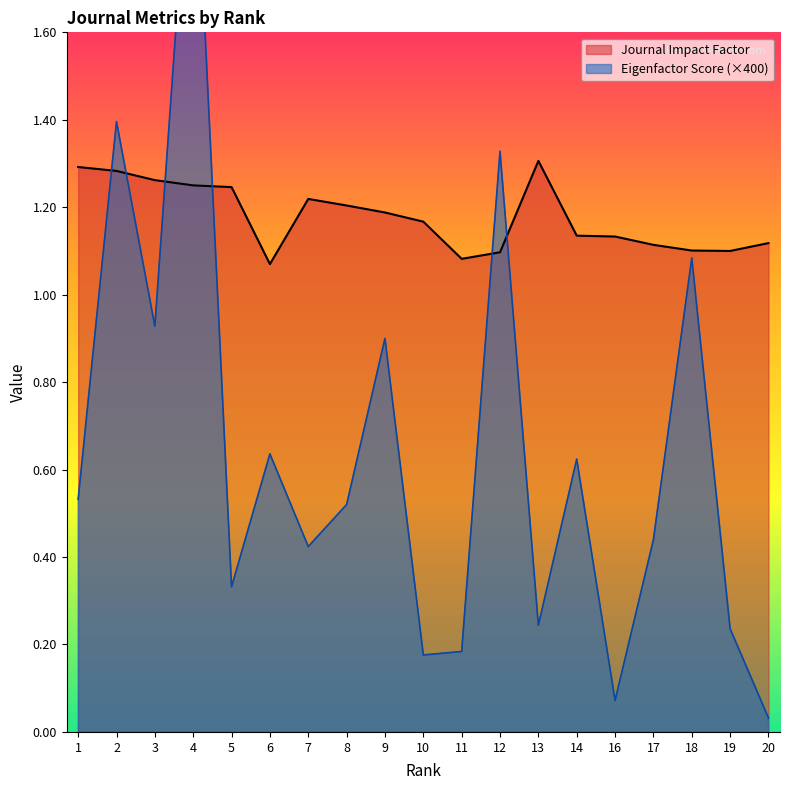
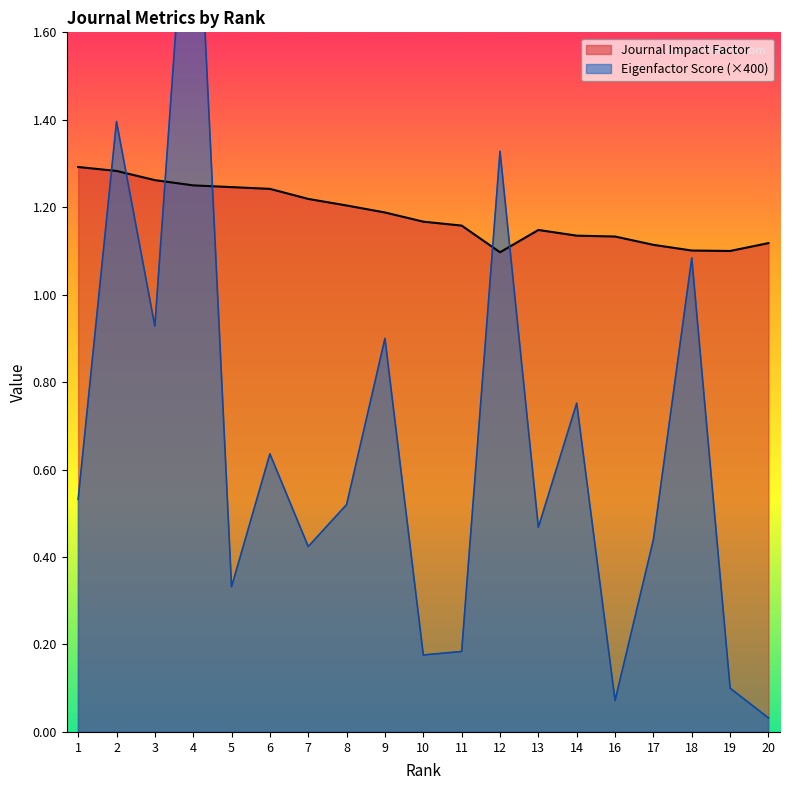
Journal Impact Factor, 6: 1.07 -> 1.24
Journal Impact Factor, 11: 1.08 -> 1.16
Journal Impact Factor, 13: 1.31 -> 1.15
Eigenfactor Score (×400), 13: 0.24 -> 0.47
Eigenfactor Score (×400), 14: 0.62 -> 0.75
Eigenfactor Score (×400), 19: 0.24 -> 0.10
